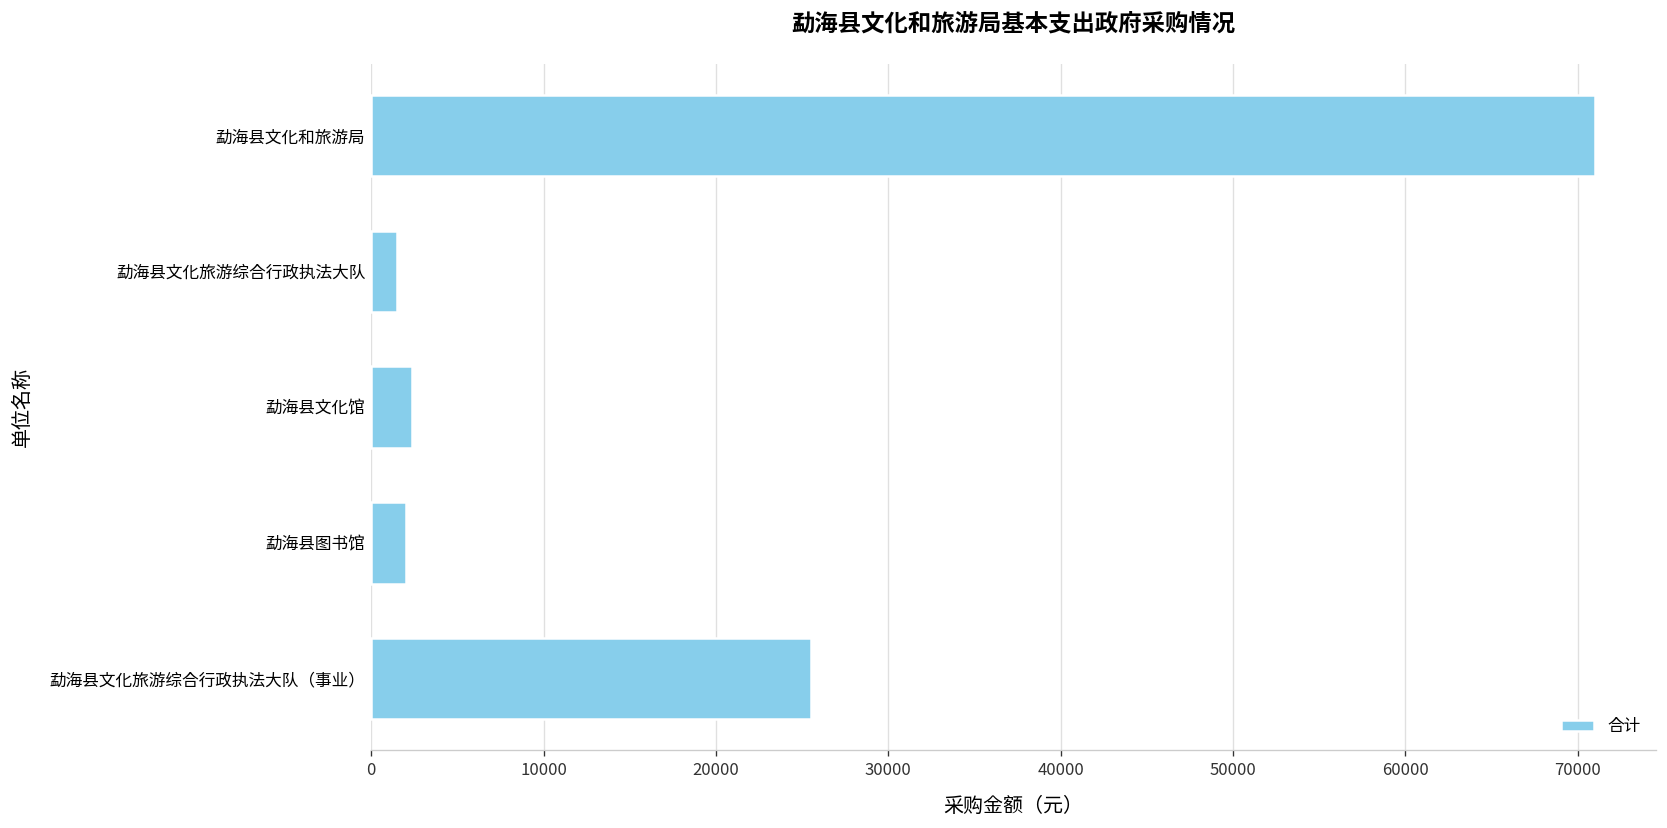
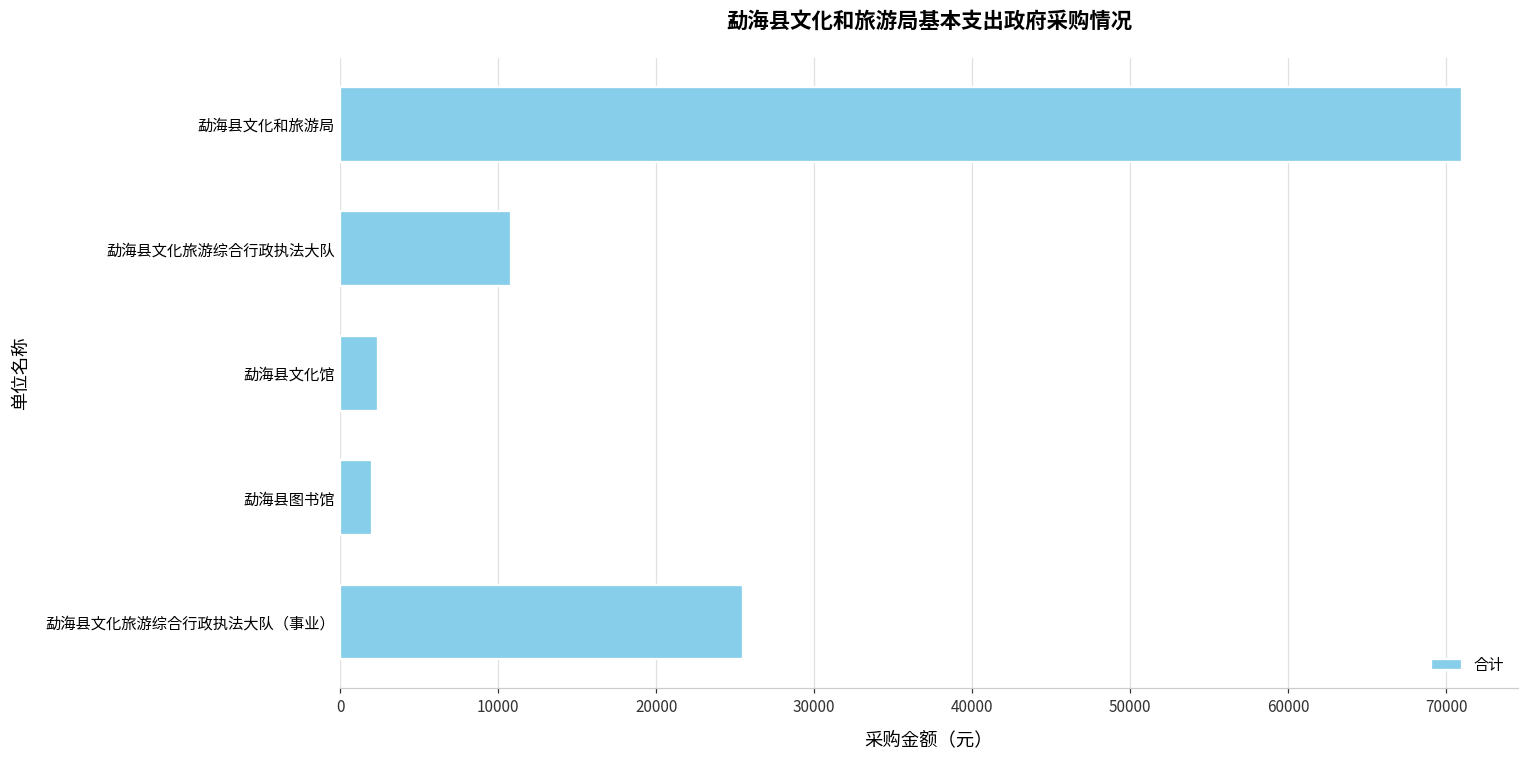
勐海县文化旅游综合行政执法大队: 1500 -> 10800
